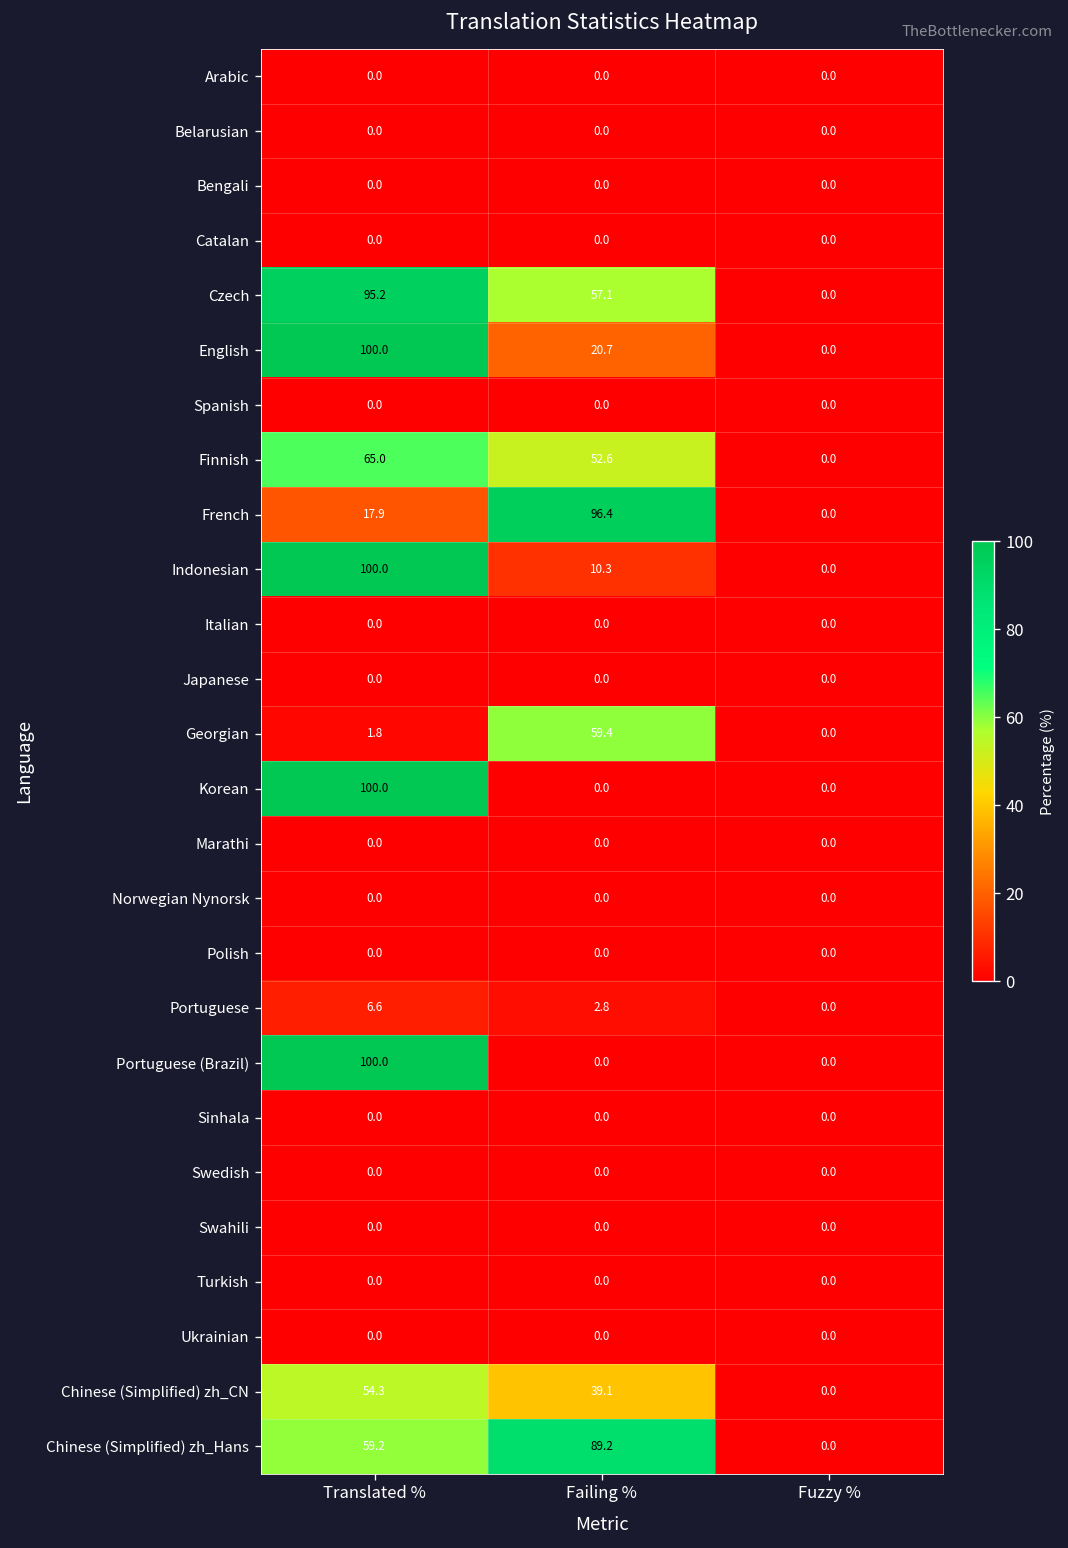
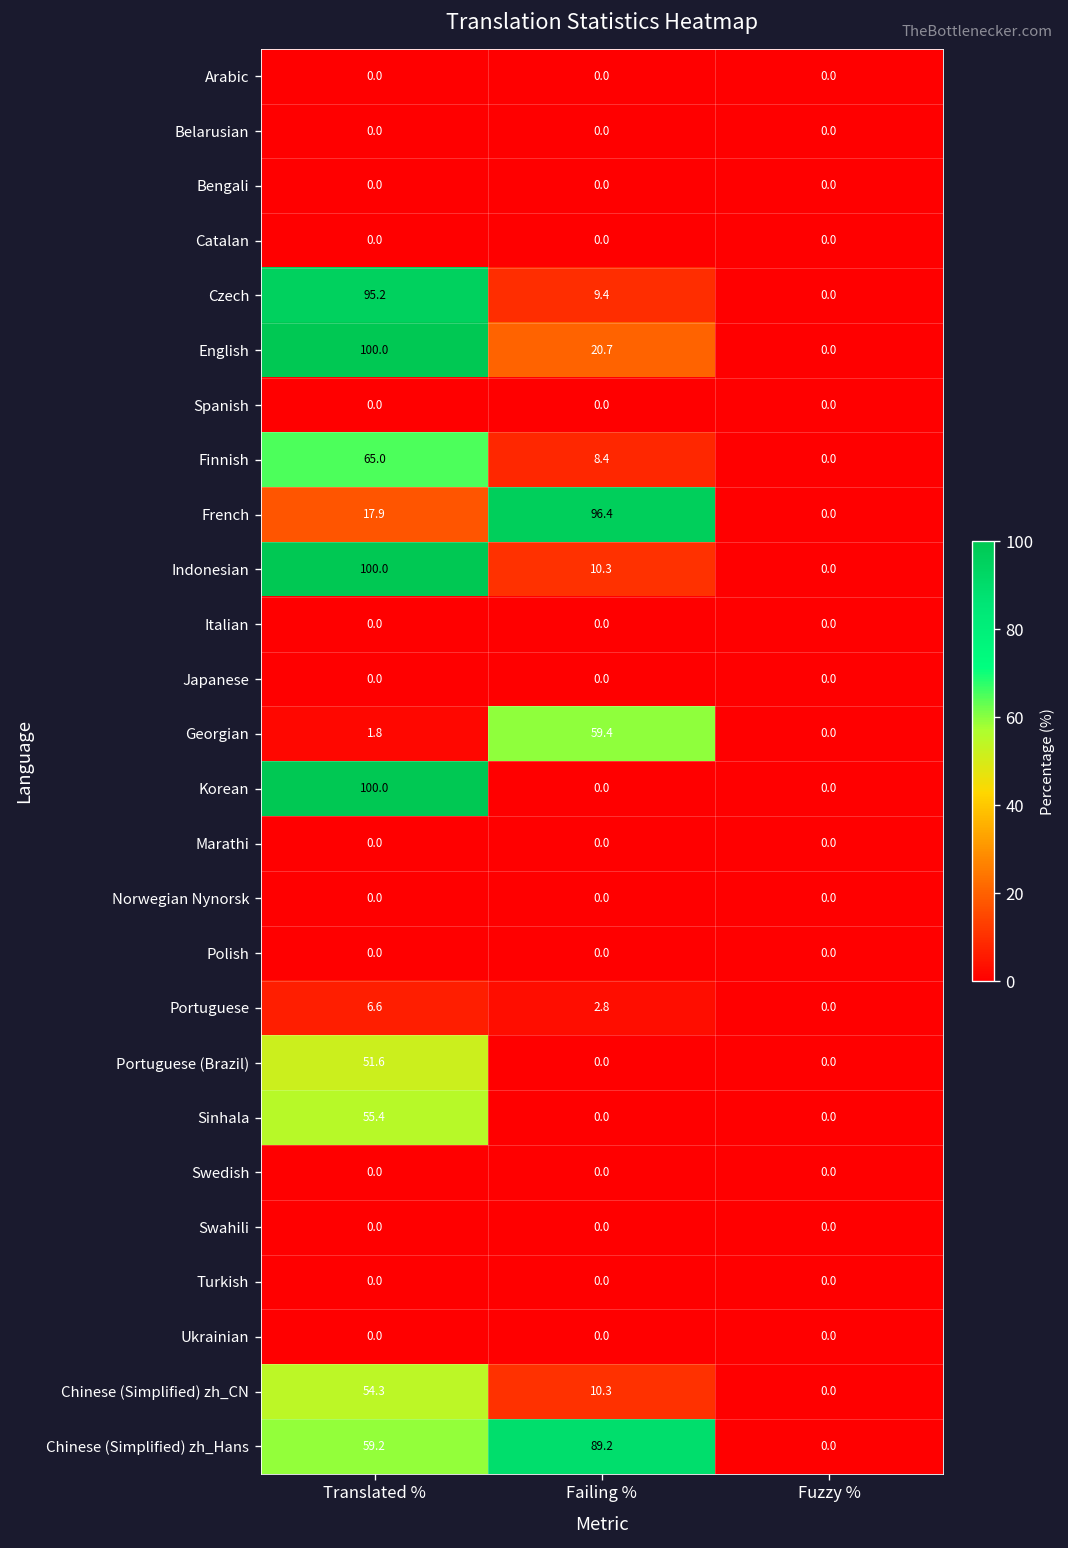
Czech, Failing %: 57.1 -> 9.4
Finnish, Failing %: 52.6 -> 8.4
Portuguese (Brazil), Translated %: 100.0 -> 51.6
Sinhala, Translated %: 0.0 -> 55.4
Chinese (Simplified) zh_CN, Failing %: 39.1 -> 10.3
